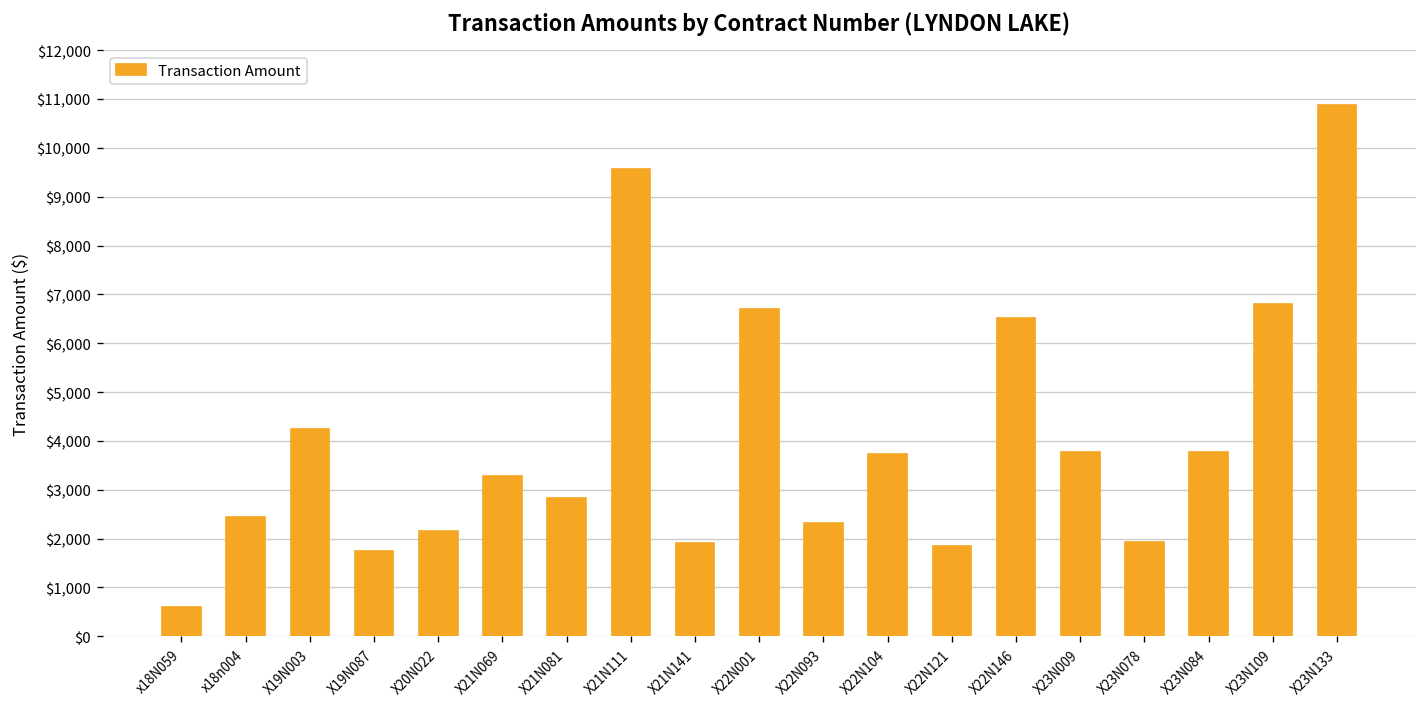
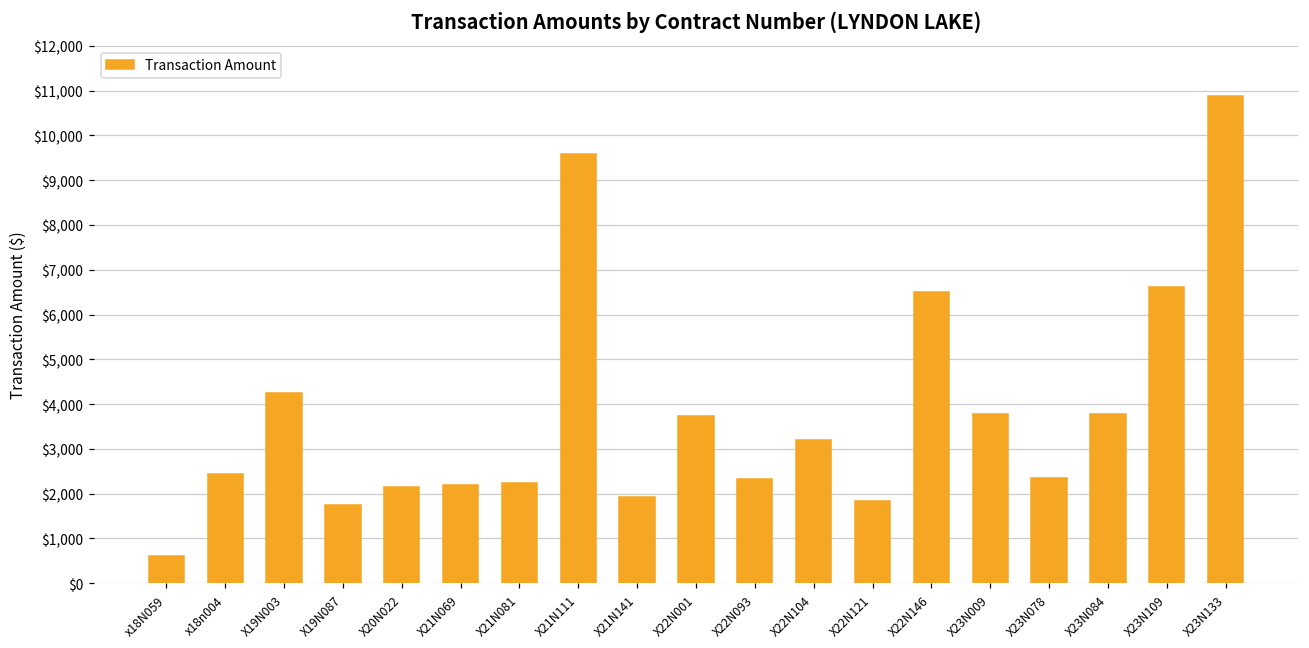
X21N069: $3,300 -> $2,200
X21N081: $2,800 -> $2,200
X22N001: $6,700 -> $3,700
X22N104: $3,700 -> $3,200
X23N078: $1,900 -> $2,300
X23N109: $6,800 -> $6,600
